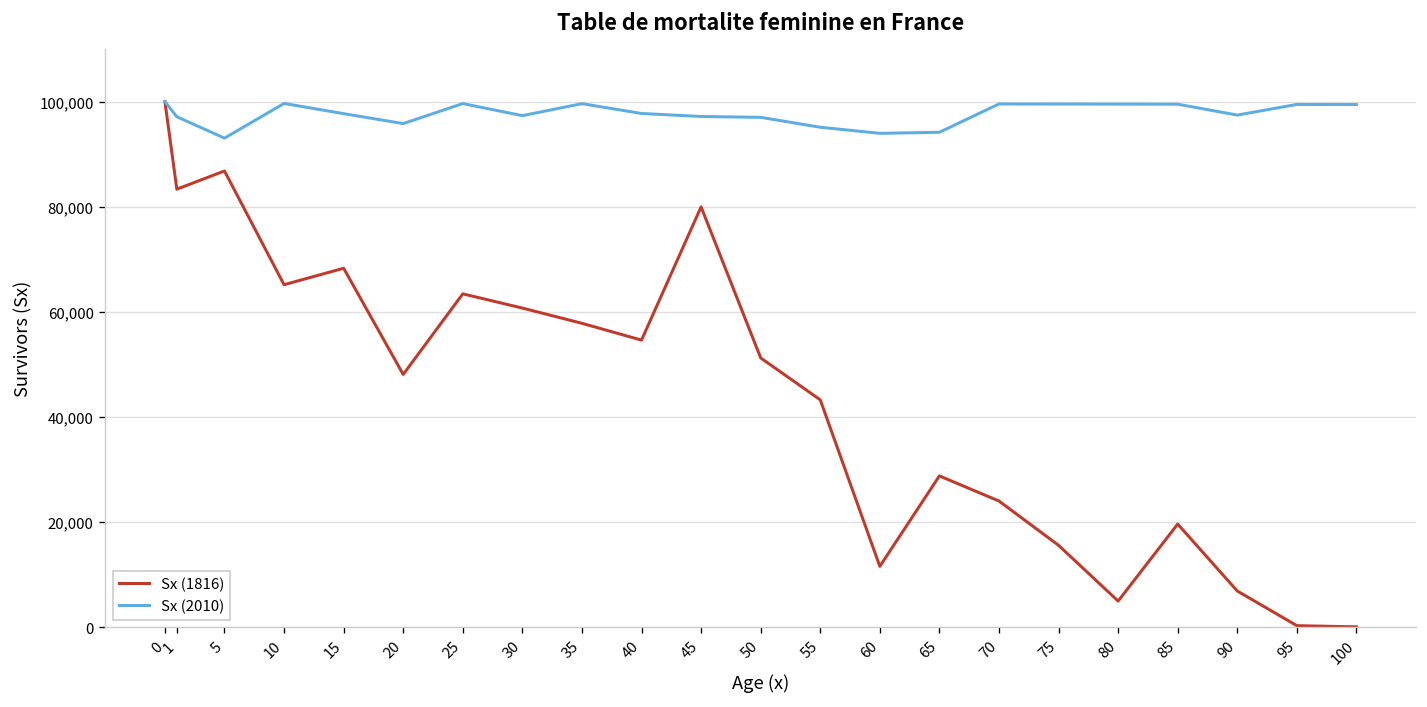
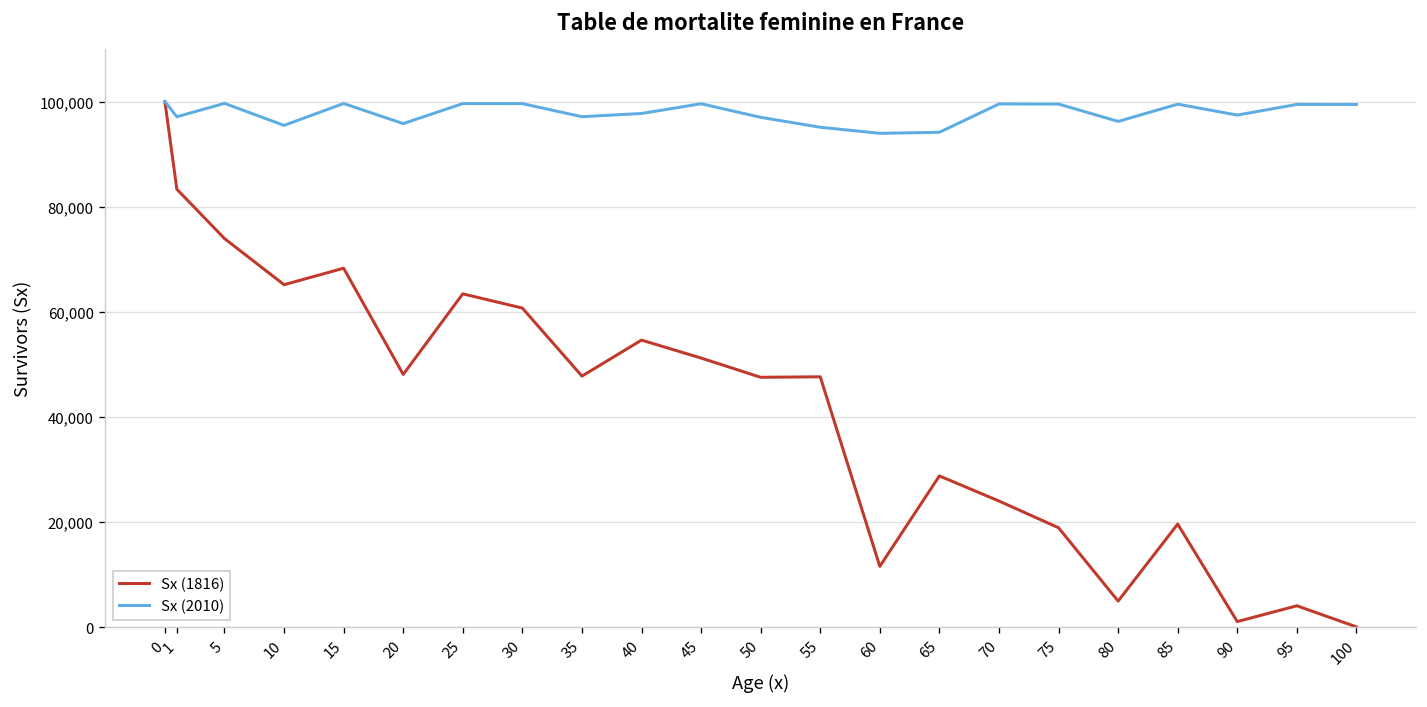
Sx (1816), 5: 87,000 -> 74,000
Sx (2010), 5: 93,000 -> 100,000
Sx (2010), 10: 100,000 -> 95,000
Sx (2010), 15: 98,000 -> 100,000
Sx (2010), 30: 97,000 -> 100,000
Sx (1816), 35: 58,000 -> 48,000
Sx (2010), 35: 100,000 -> 97,000
Sx (1816), 45: 80,000 -> 51,000
Sx (2010), 45: 97,000 -> 100,000
Sx (1816), 50: 51,000 -> 48,000
Sx (1816), 55: 43,000 -> 48,000
Sx (1816), 75: 16,000 -> 19,000
Sx (2010), 80: 100,000 -> 96,000
Sx (1816), 90: 7,000 -> 1,000
Sx (1816), 95: 0 -> 4,000
